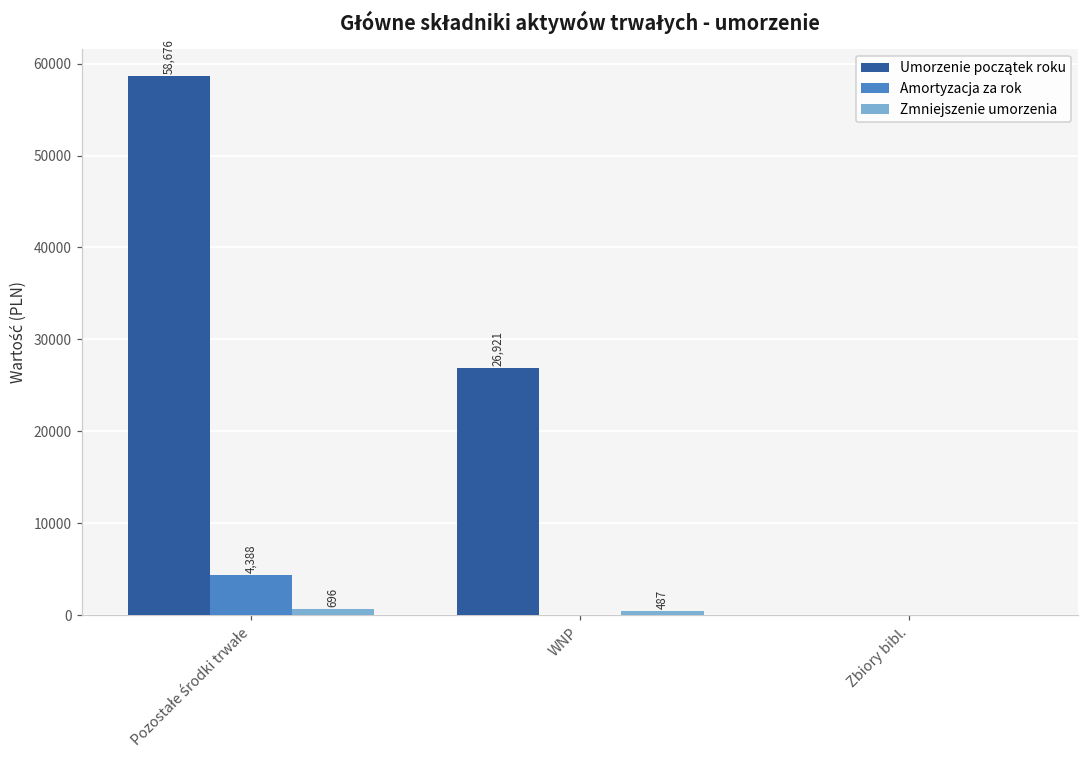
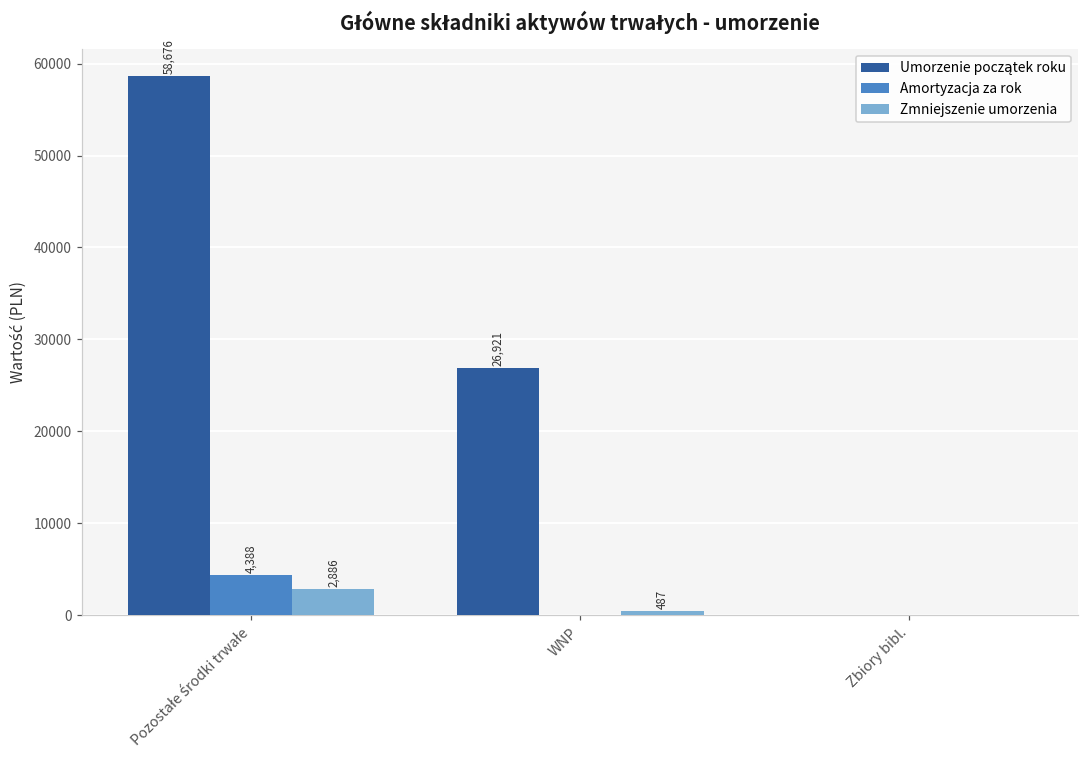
Zmniejszenie umorzenia, Pozostałe środki trwałe: 696 -> 2,886
